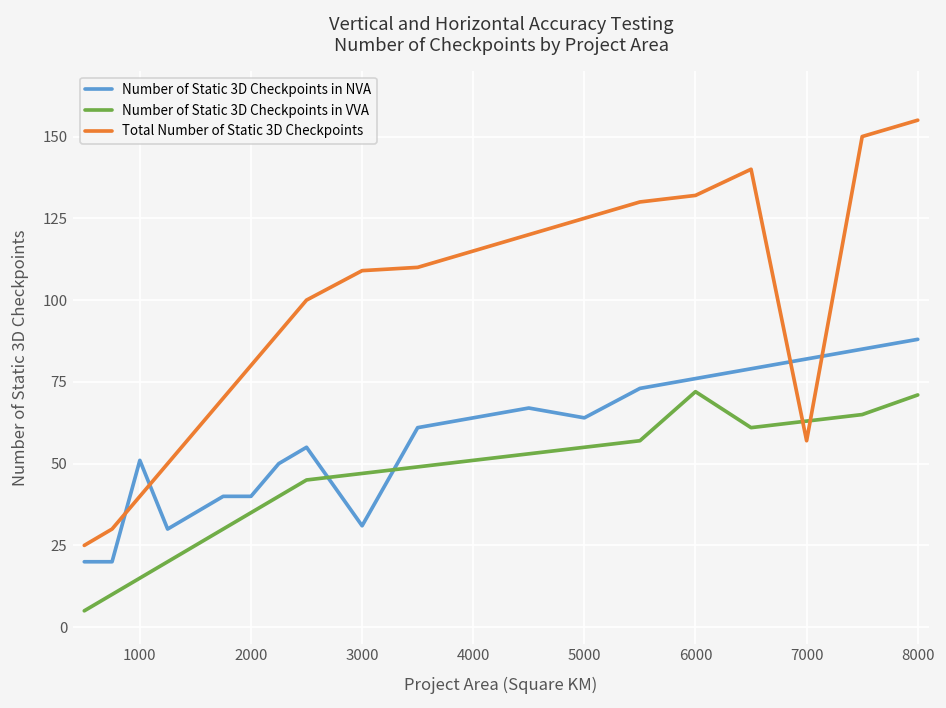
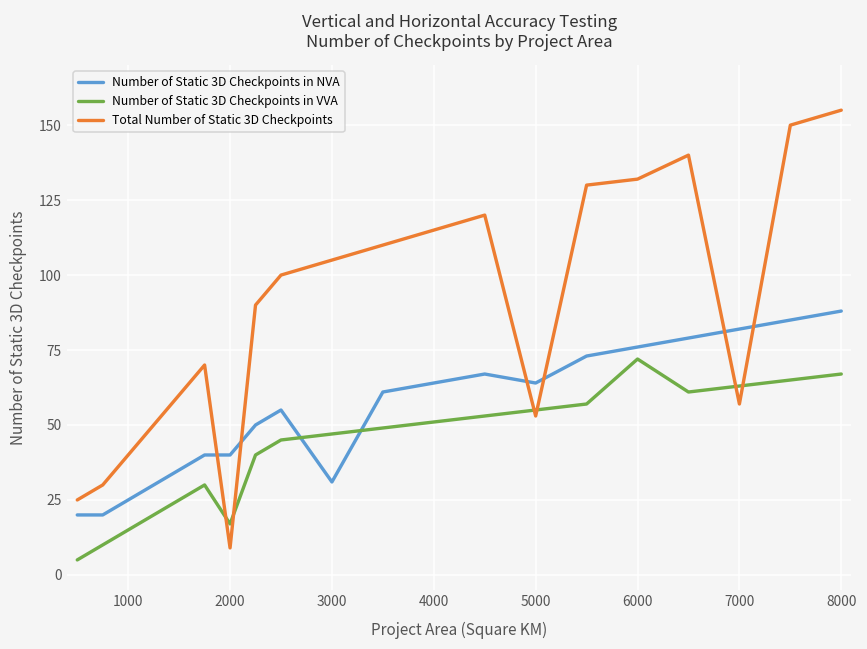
Number of Static 3D Checkpoints in NVA, 1000: 51 -> 25
Number of Static 3D Checkpoints in VVA, 2000: 35 -> 17
Total Number of Static 3D Checkpoints, 2000: 80 -> 9
Total Number of Static 3D Checkpoints, 3000: 109 -> 105
Total Number of Static 3D Checkpoints, 5000: 125 -> 53
Number of Static 3D Checkpoints in VVA, 8000: 71 -> 67
